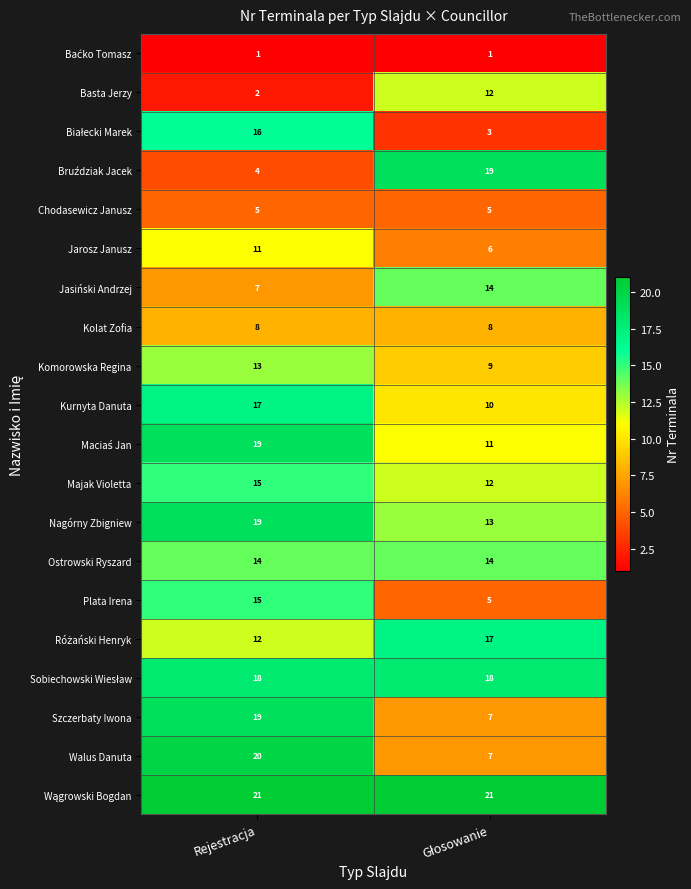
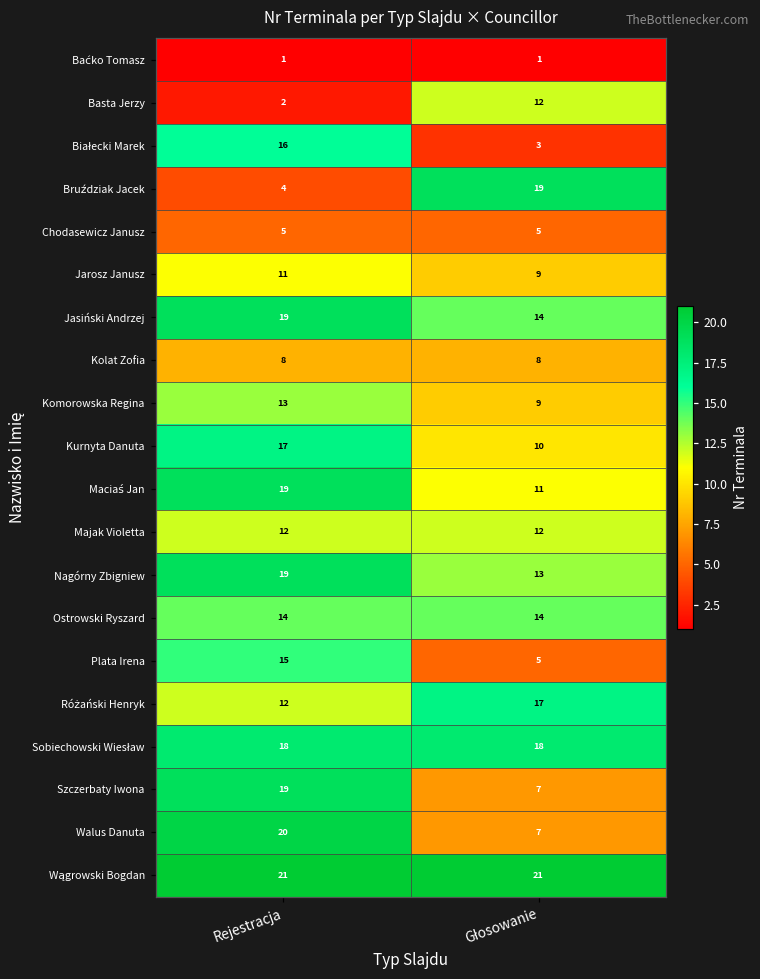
Jarosz Janusz, Głosowanie: 6 -> 9
Jasiński Andrzej, Rejestracja: 7 -> 19
Majak Violetta, Rejestracja: 15 -> 12
